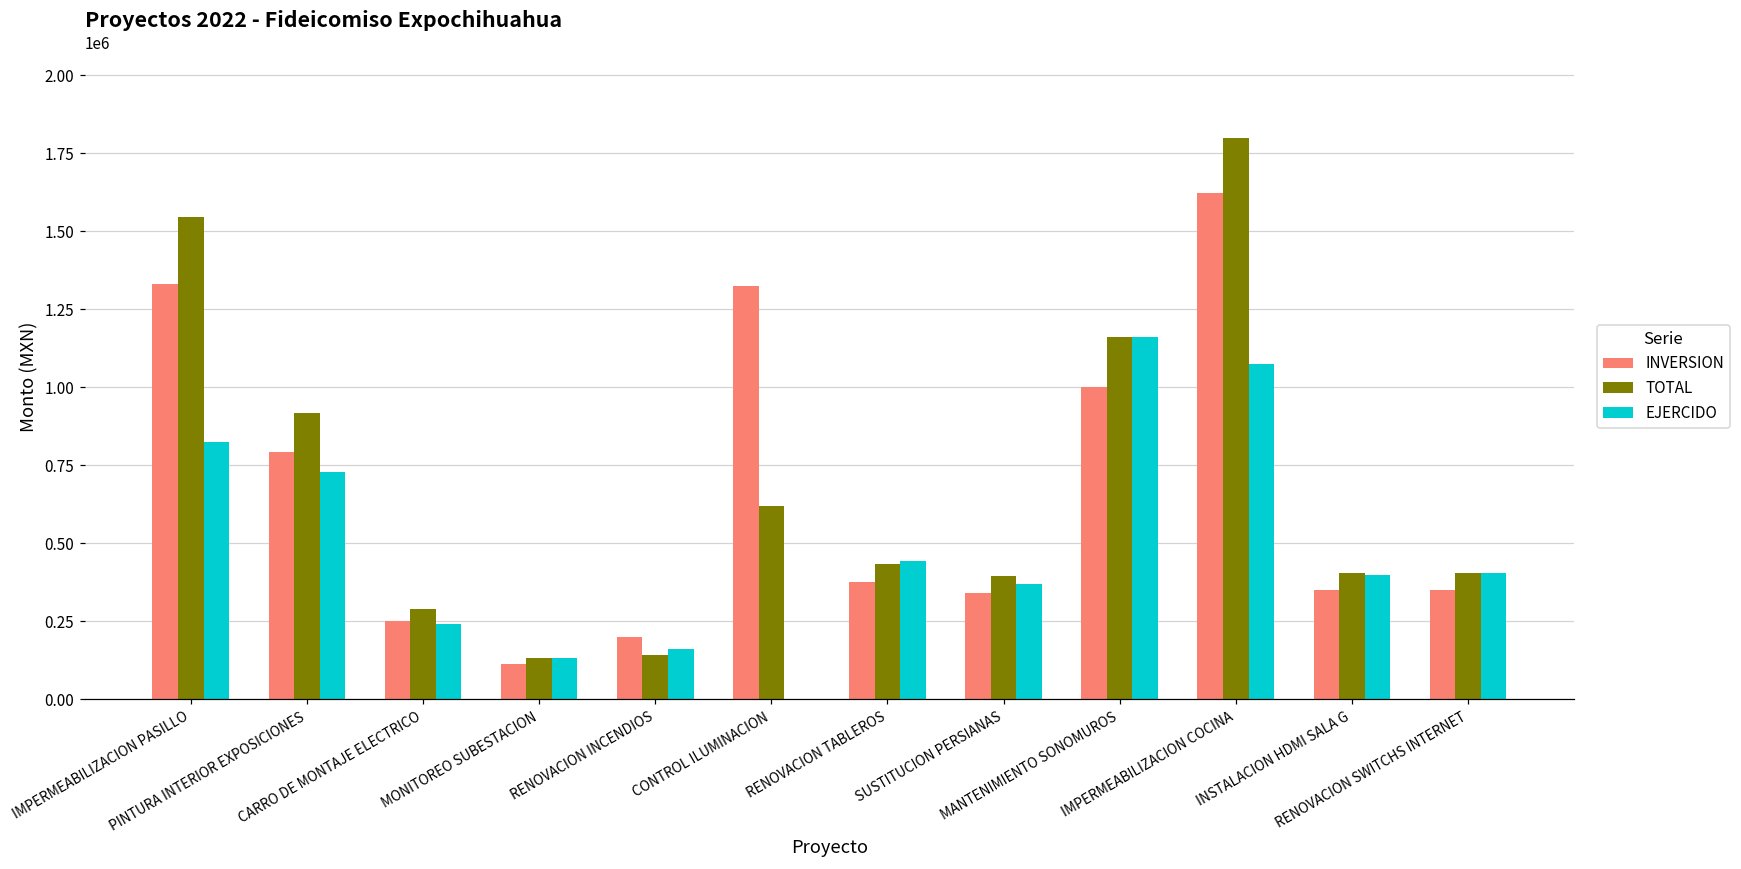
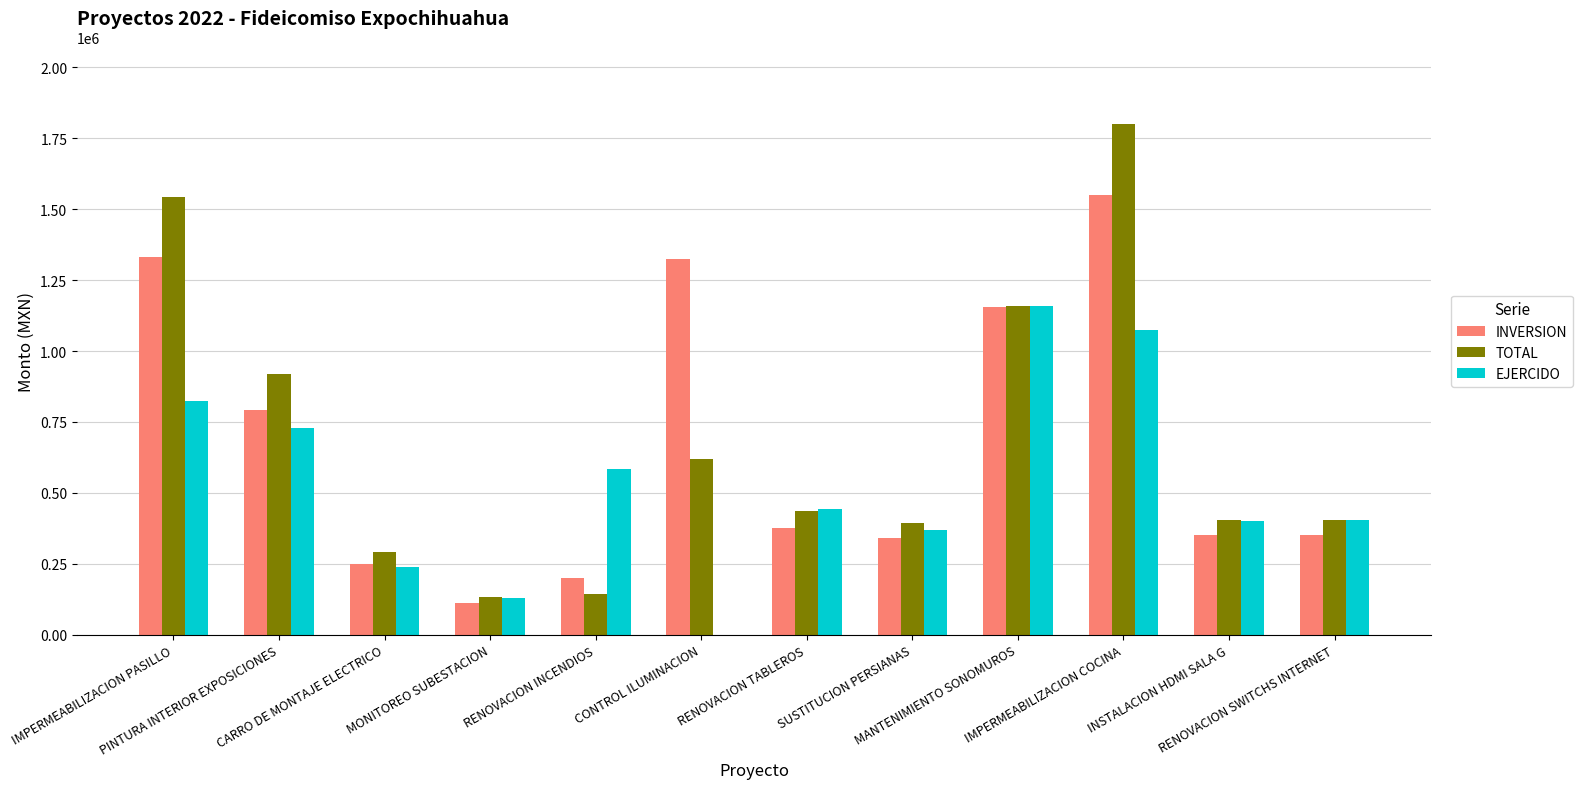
EJERCIDO, RENOVACION INCENDIOS: 160000 -> 590000
INVERSION, MANTENIMIENTO SONOMUROS: 1000000 -> 1160000
INVERSION, IMPERMEABILIZACION COCINA: 1620000 -> 1550000
